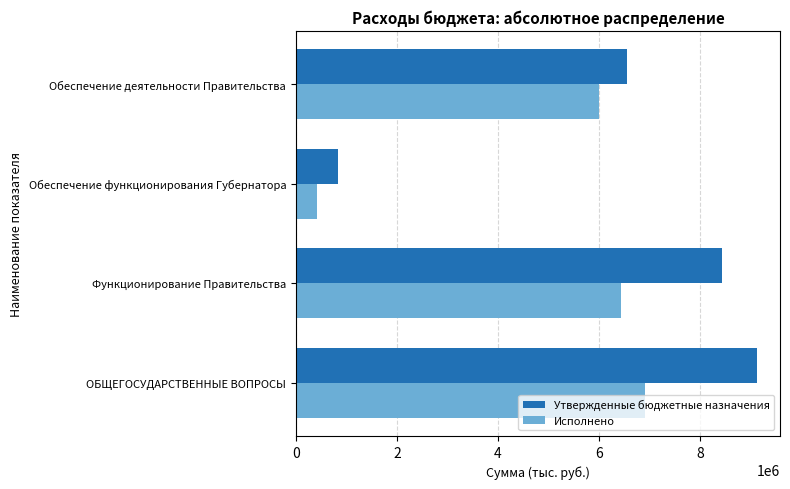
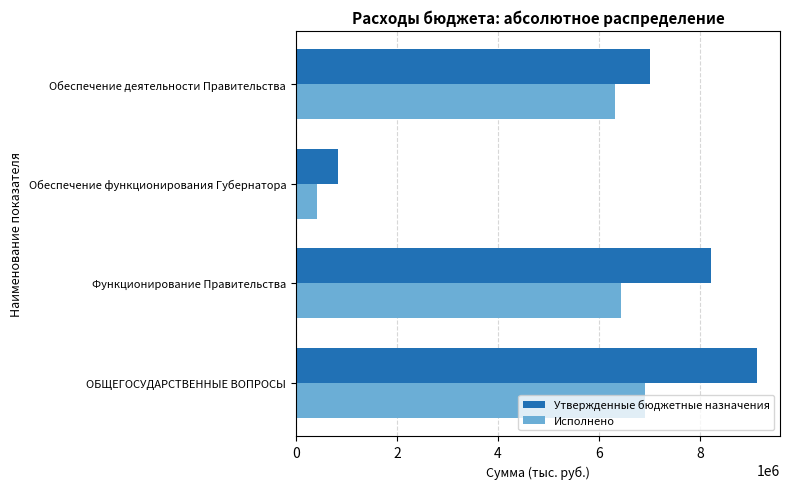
Утвержденные бюджетные назначения, Обеспечение деятельности Правительства: 6600000 -> 7000000
Исполнено, Обеспечение деятельности Правительства: 6000000 -> 6300000
Утвержденные бюджетные назначения, Функционирование Правительства: 8400000 -> 8200000
